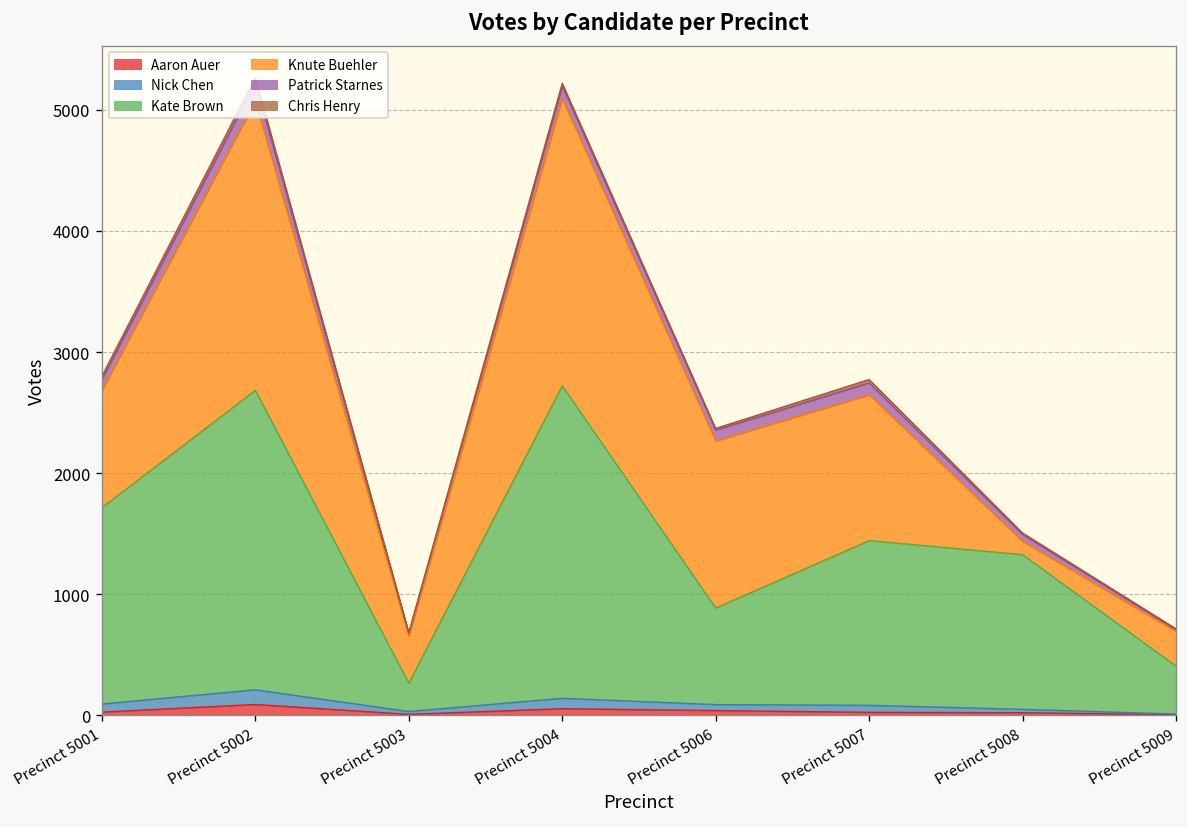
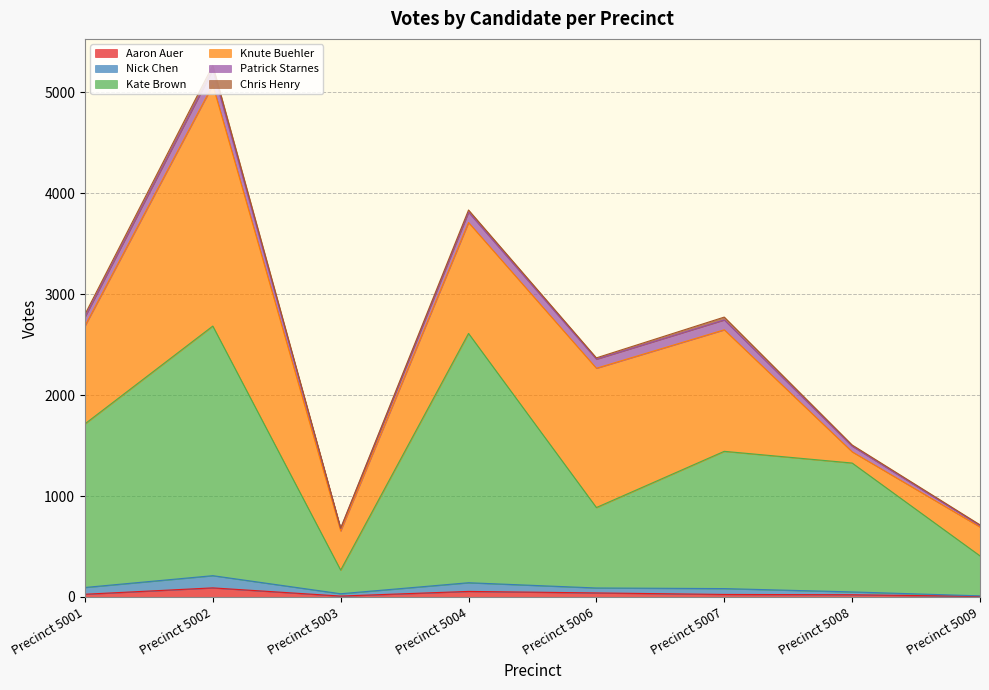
Kate Brown, Precinct 5004: 2580 -> 2470
Knute Buehler, Precinct 5004: 2370 -> 1100
